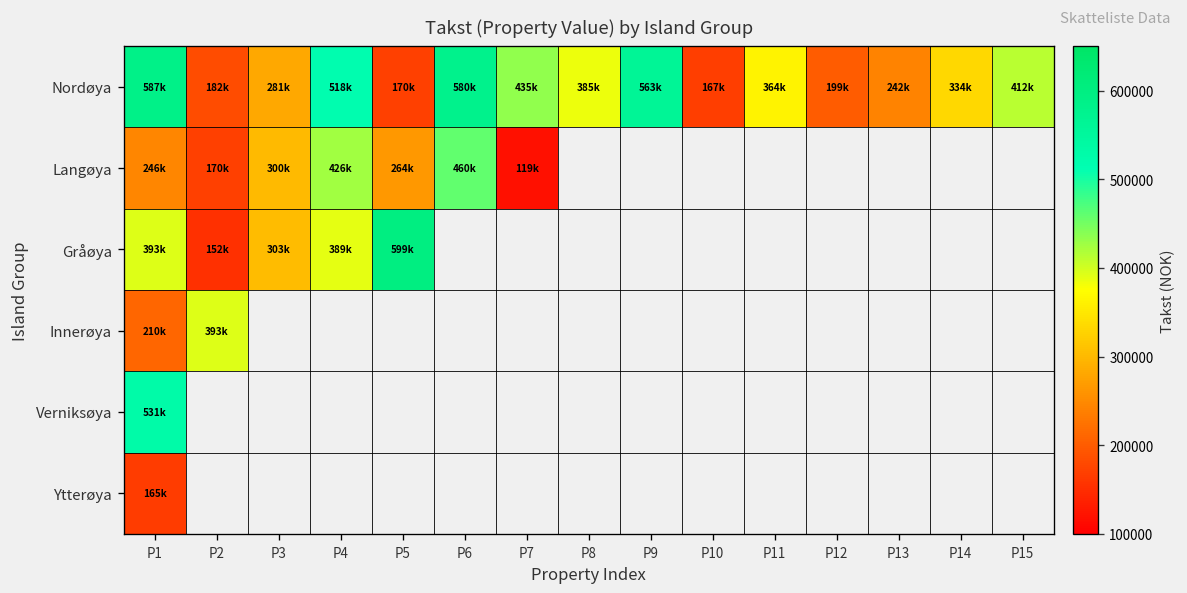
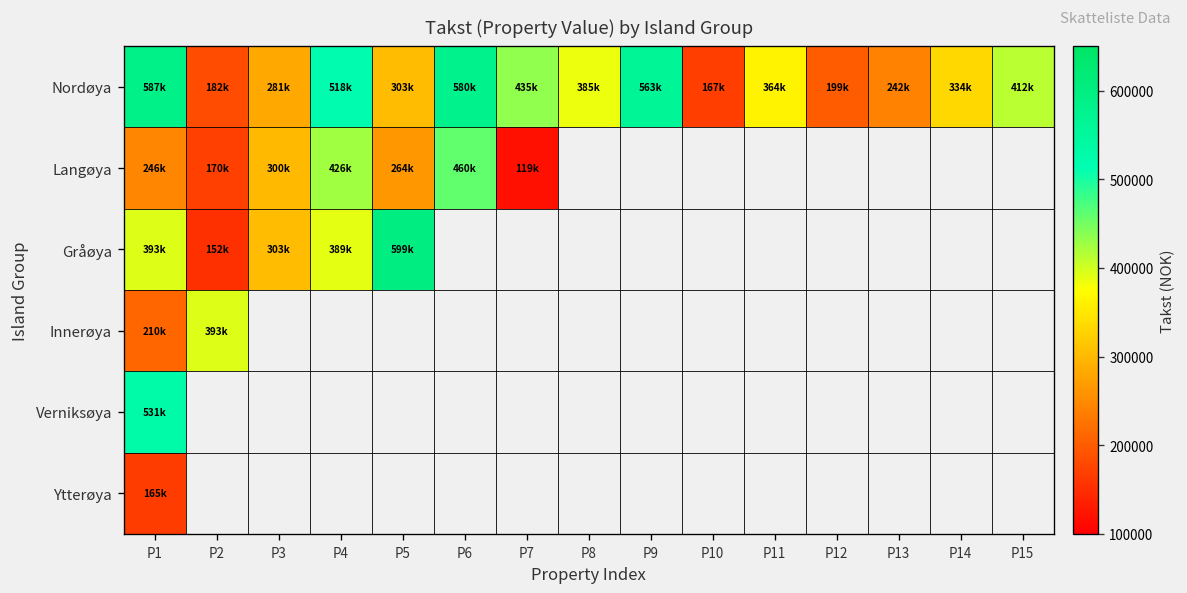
Nordøya, P5: 170k -> 303k
